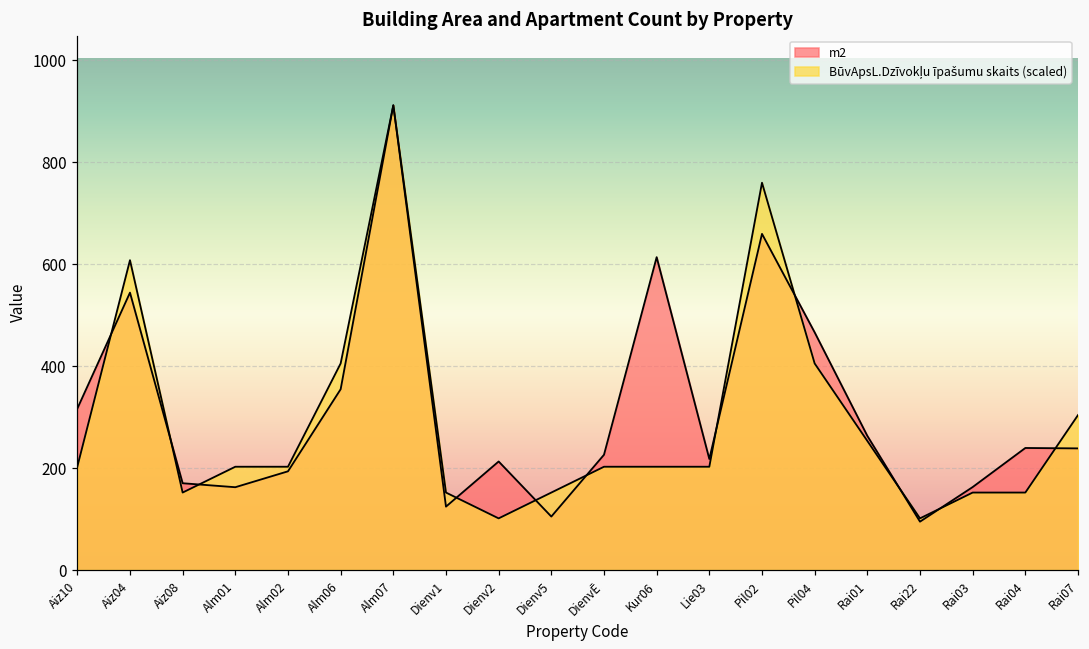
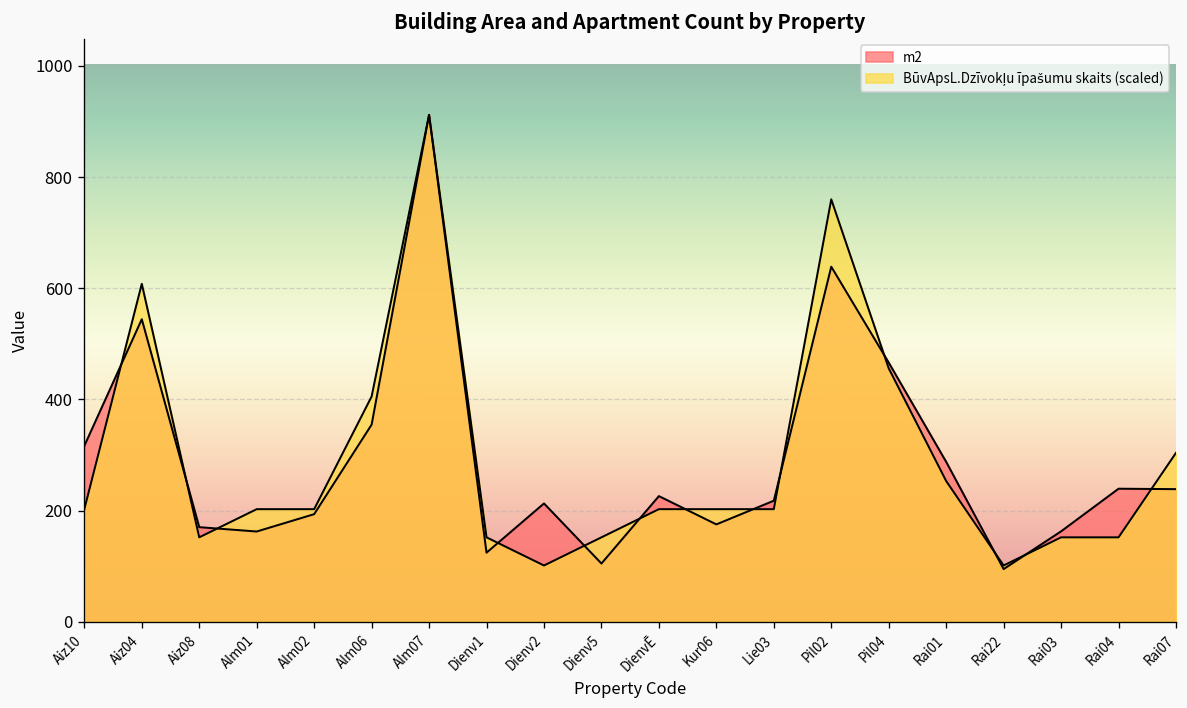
m2, Kur06: 610 -> 180
m2, Pil02: 660 -> 640
BūvApsL.Dzīvokļu īpašumu skaits (scaled), Pil04: 410 -> 460
m2, Rai01: 260 -> 290
